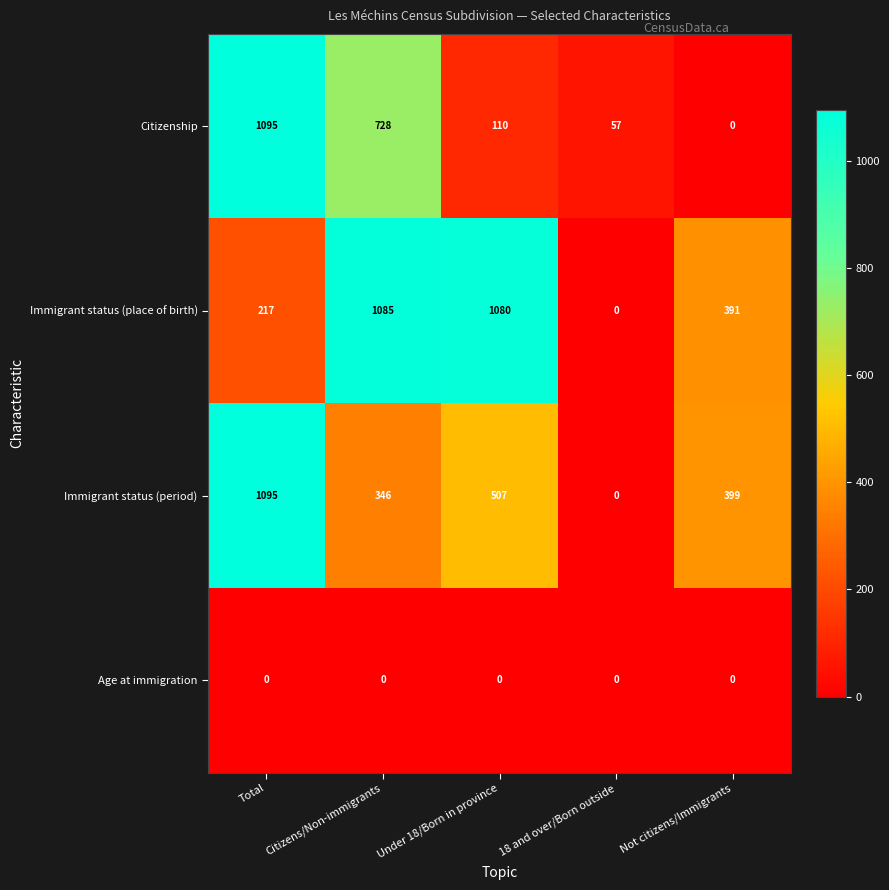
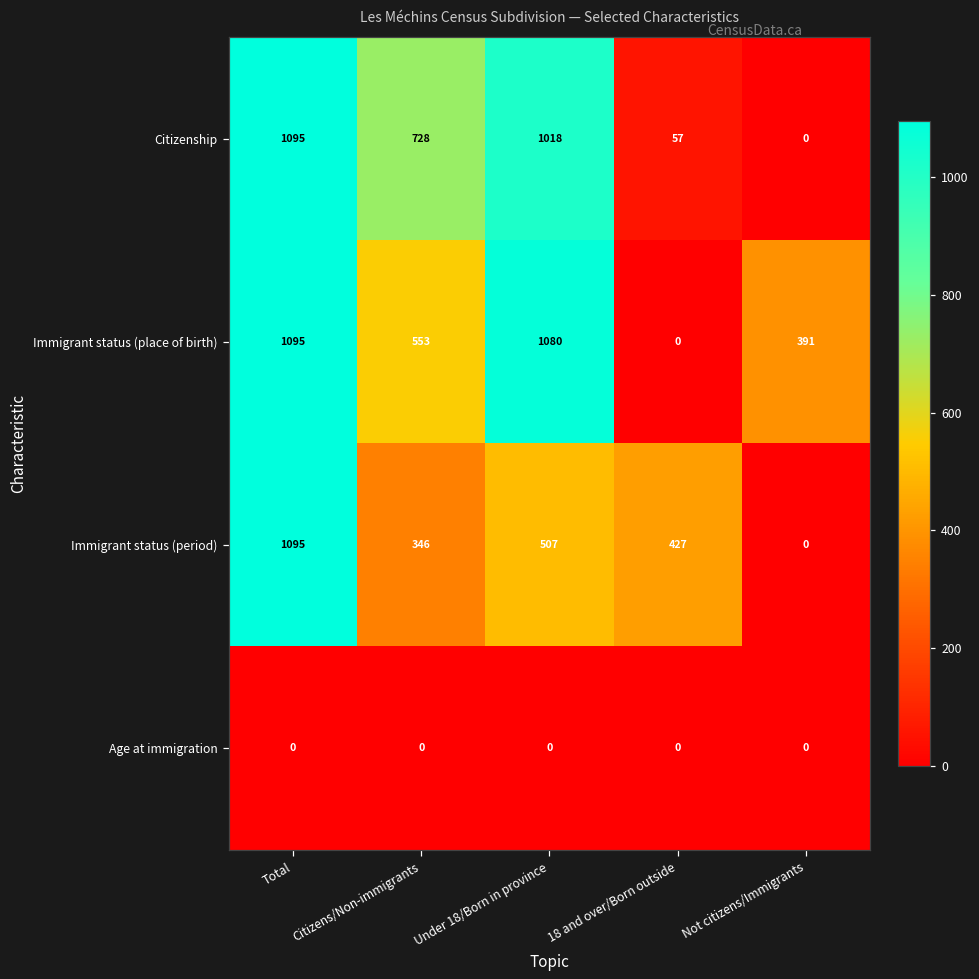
Citizenship, Under 18/Born in province: 110 -> 1018
Immigrant status (place of birth), Total: 217 -> 1095
Immigrant status (place of birth), Citizens/Non-immigrants: 1085 -> 553
Immigrant status (period), 18 and over/Born outside: 0 -> 427
Immigrant status (period), Not citizens/Immigrants: 399 -> 0
